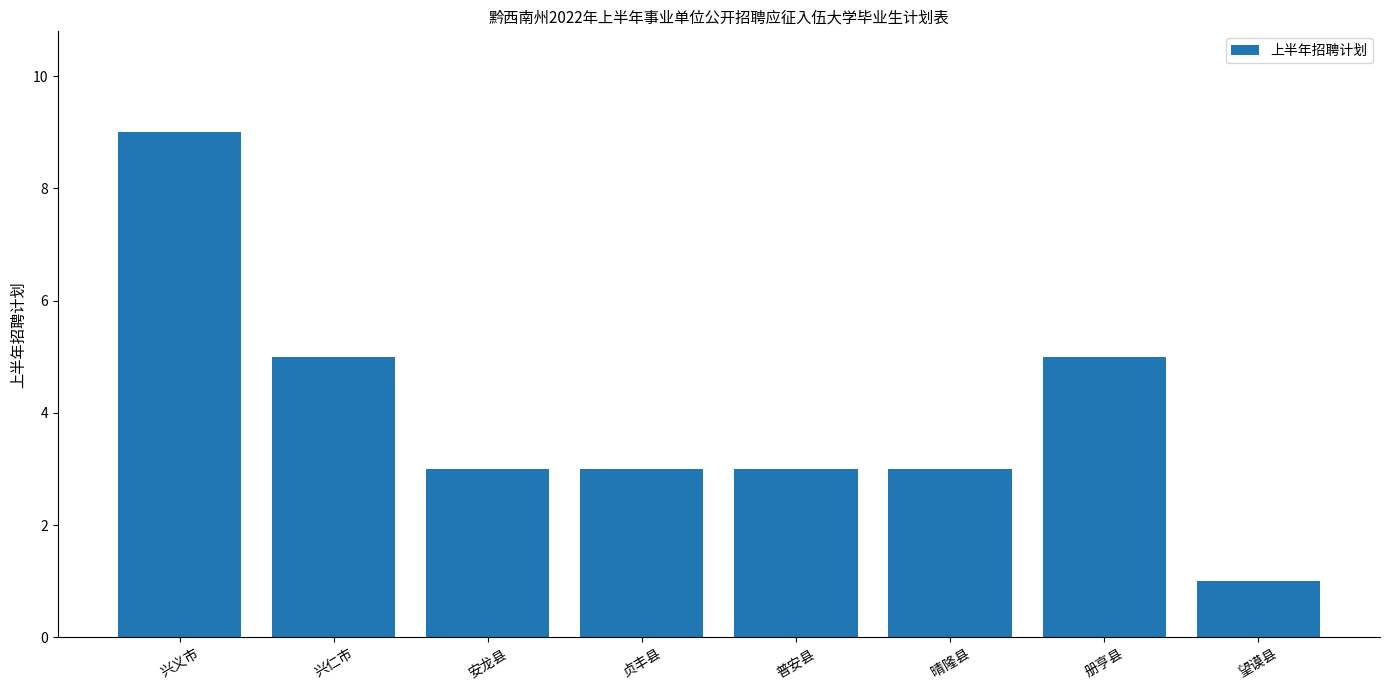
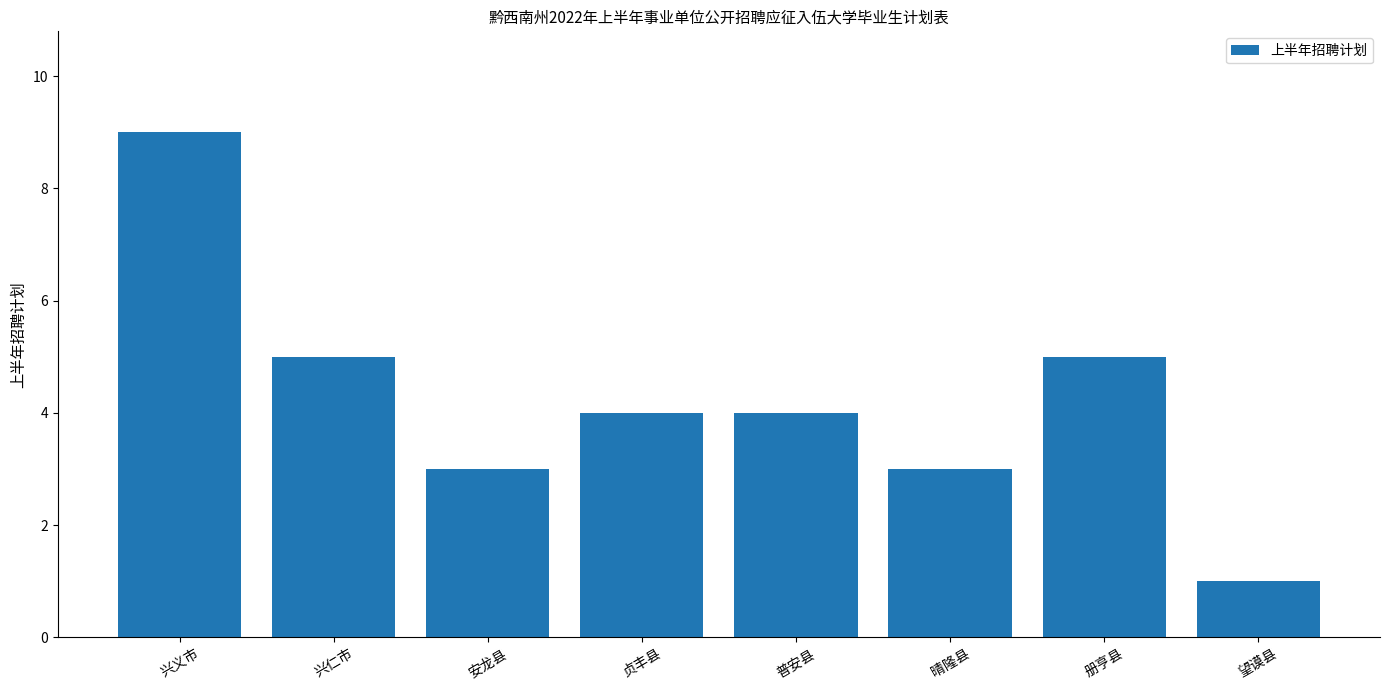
贞丰县: 3 -> 4
普安县: 3 -> 4
